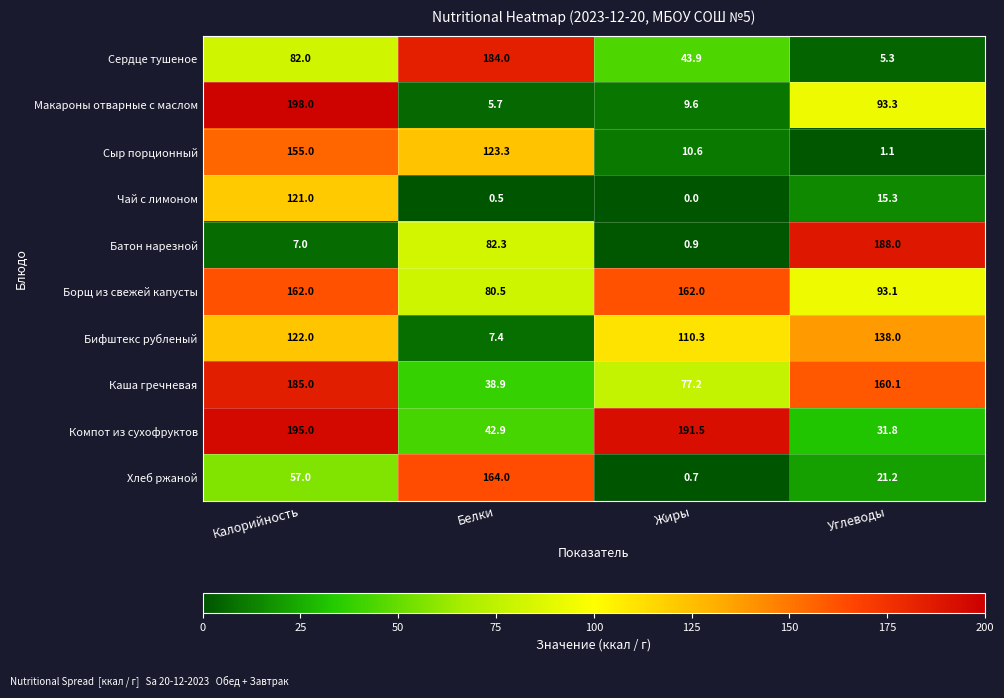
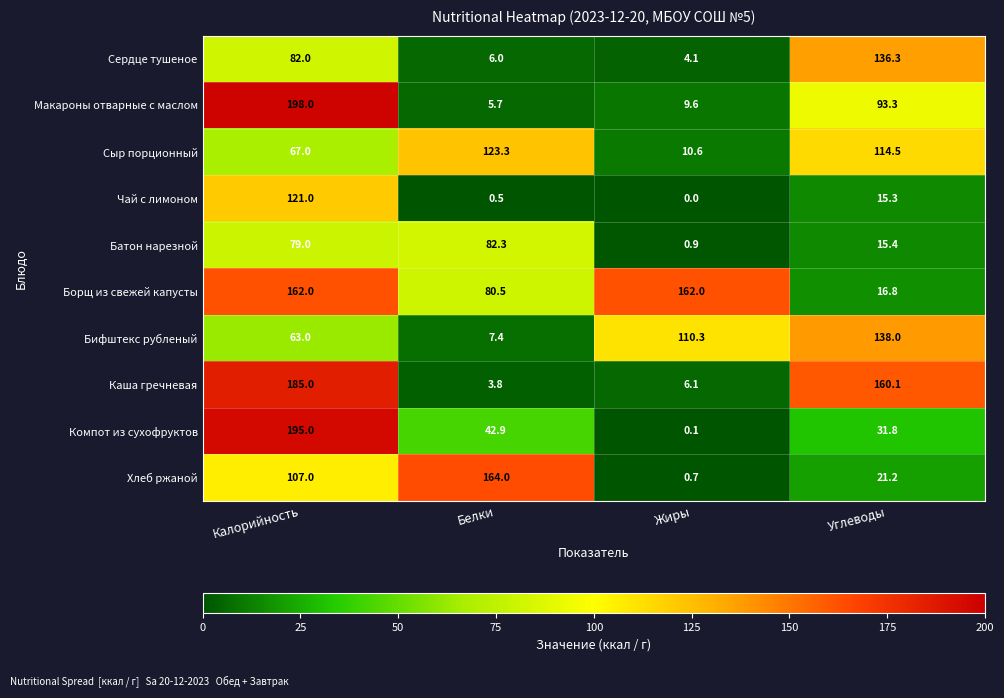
Сердце тушеное, Белки: 184.0 -> 6.0
Сердце тушеное, Жиры: 43.9 -> 4.1
Сердце тушеное, Углеводы: 5.3 -> 136.3
Сыр порционный, Калорийность: 155.0 -> 67.0
Сыр порционный, Углеводы: 1.1 -> 114.5
Батон нарезной, Калорийность: 7.0 -> 79.0
Батон нарезной, Углеводы: 188.0 -> 15.4
Борщ из свежей капусты, Углеводы: 93.1 -> 16.8
Бифштекс рубленый, Калорийность: 122.0 -> 63.0
Каша гречневая, Белки: 38.9 -> 3.8
Каша гречневая, Жиры: 77.2 -> 6.1
Компот из сухофруктов, Жиры: 191.5 -> 0.1
Хлеб ржаной, Калорийность: 57.0 -> 107.0
